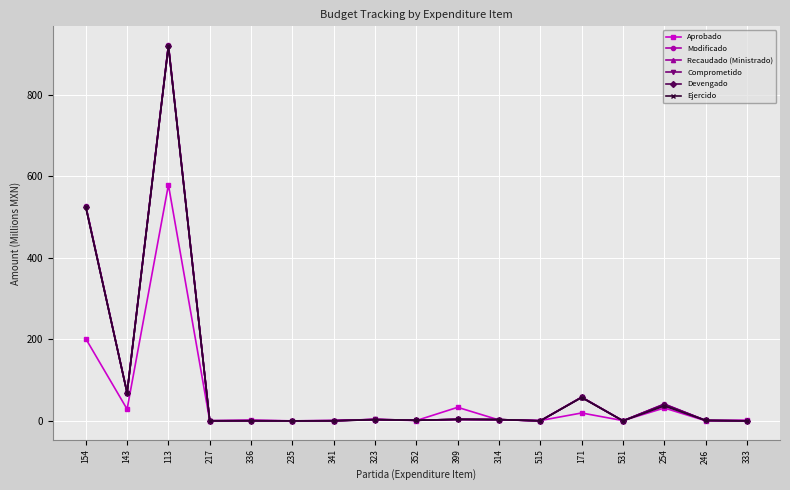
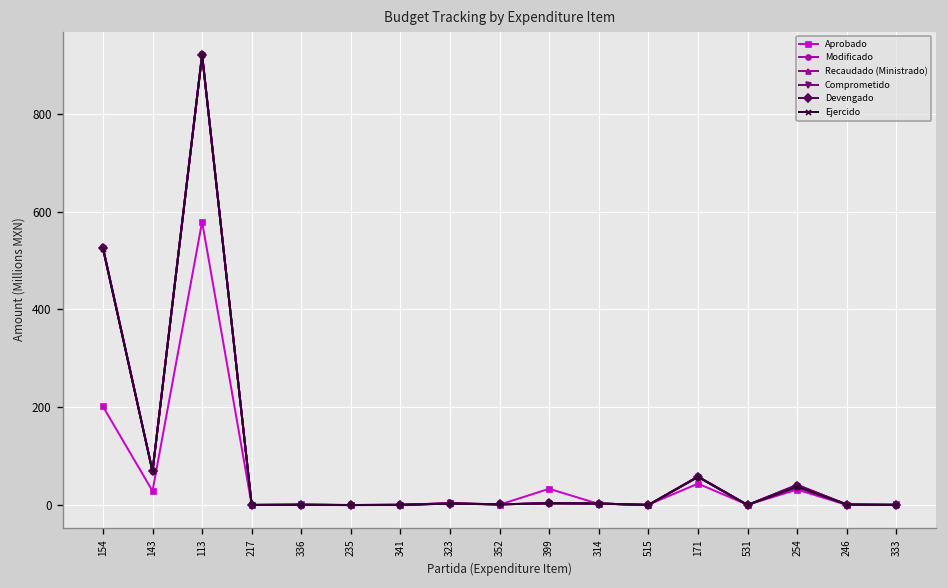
Aprobado, 171: 20 -> 40
